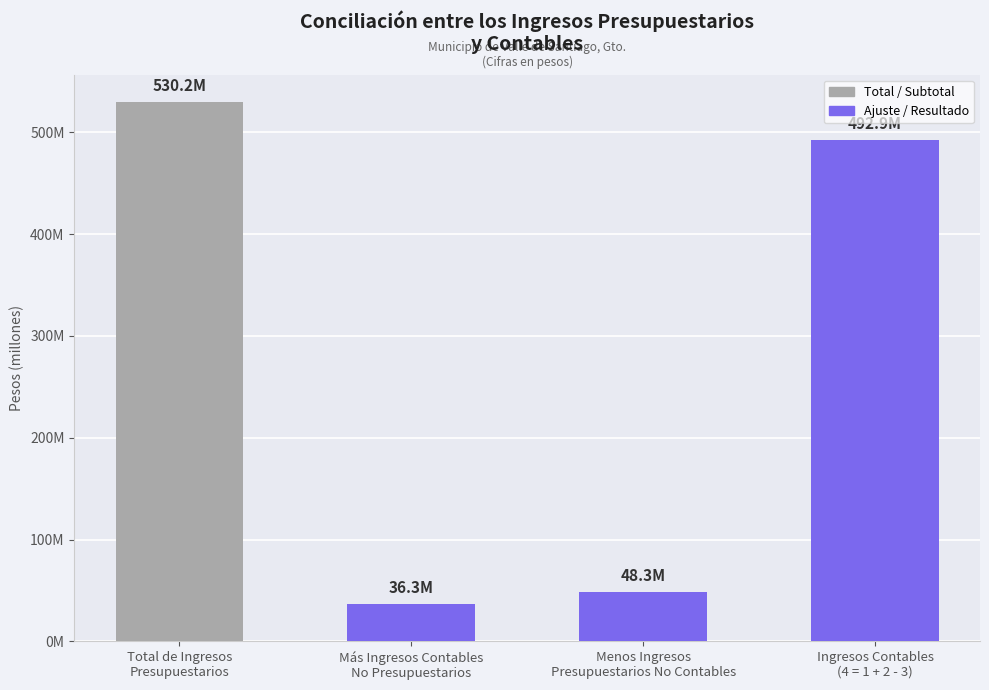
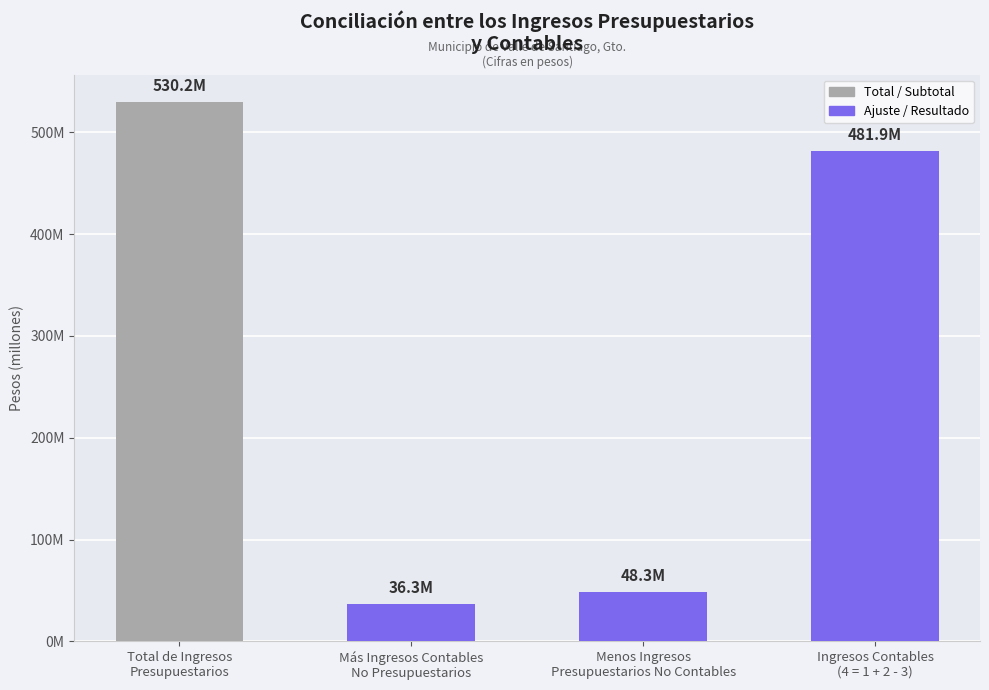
Ingresos Contables (4 = 1 + 2 - 3): 493000000 -> 482000000
